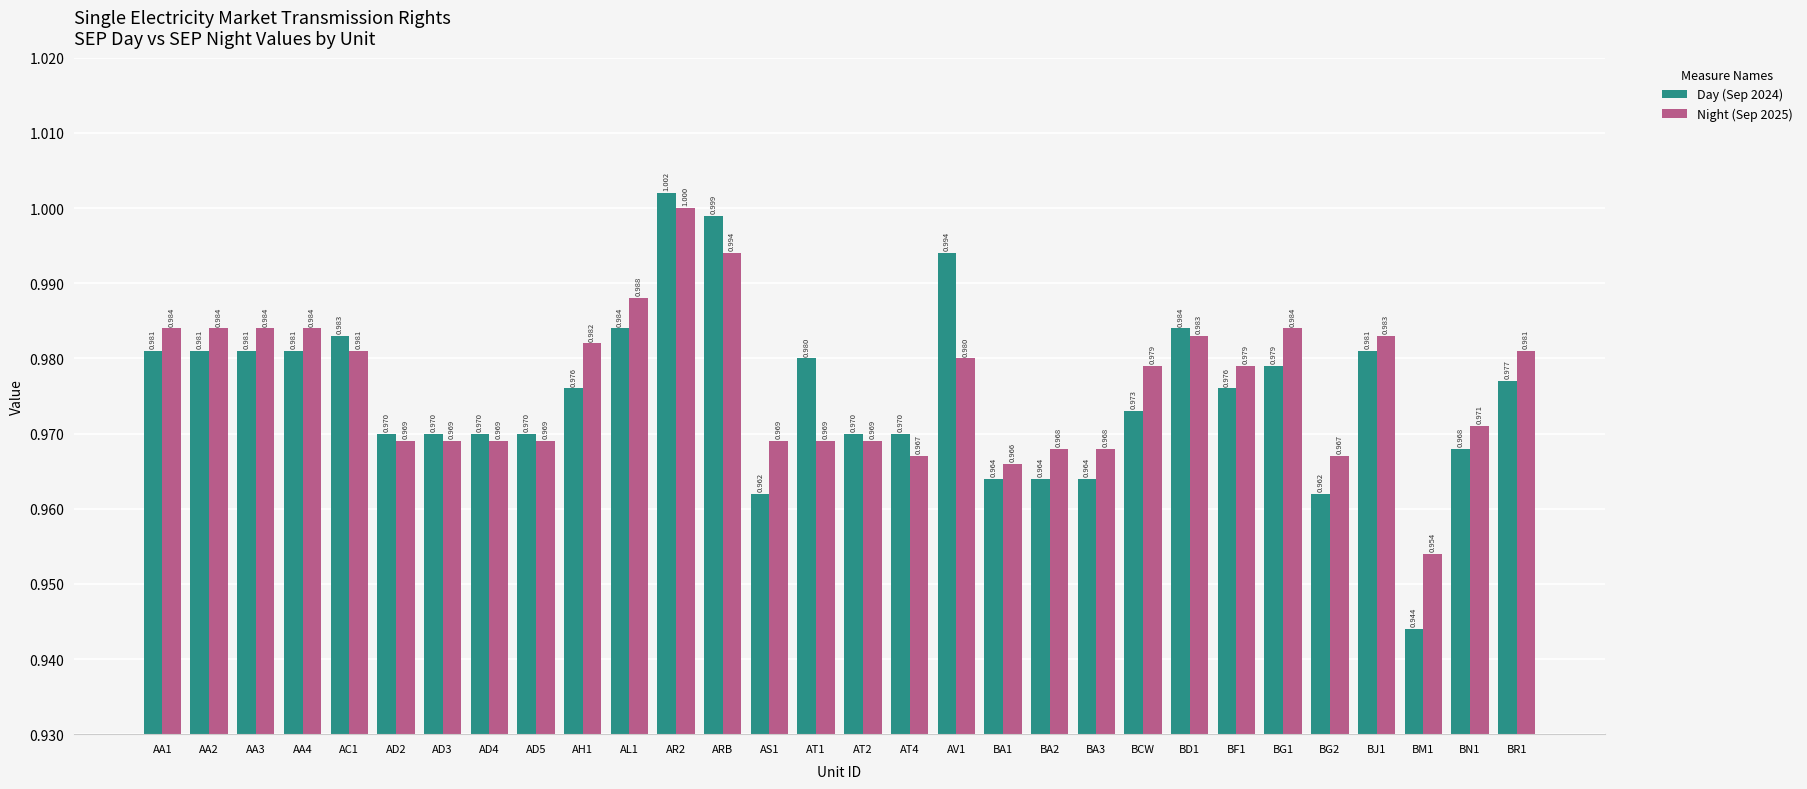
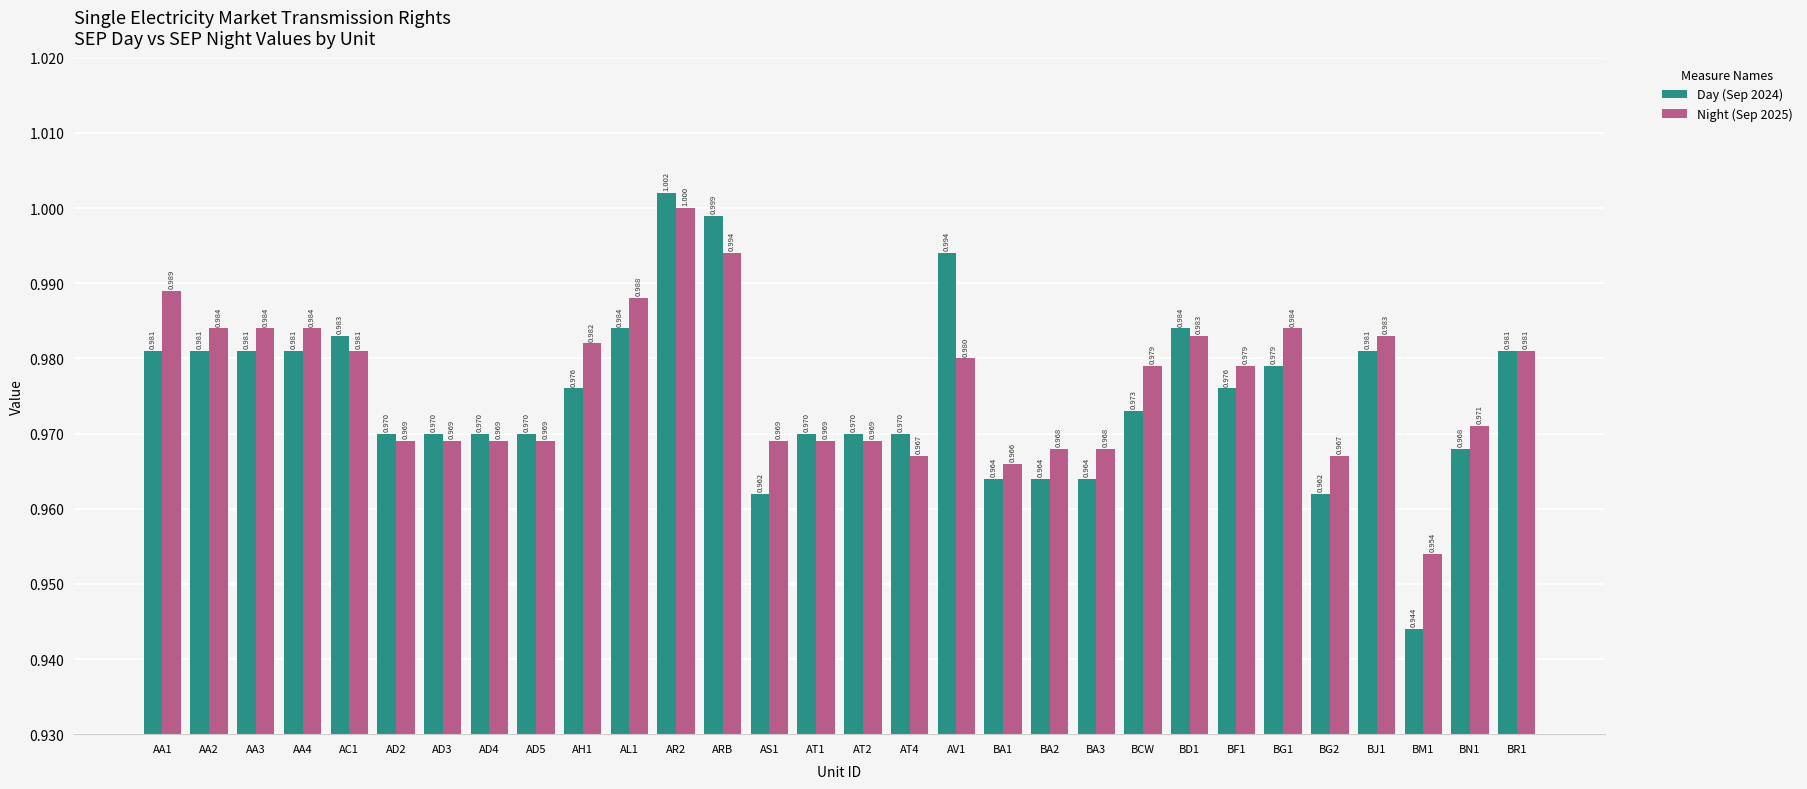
Night (Sep 2025), AA1: 0.984 -> 0.989
Day (Sep 2024), AT1: 0.980 -> 0.970
Day (Sep 2024), BR1: 0.977 -> 0.981
